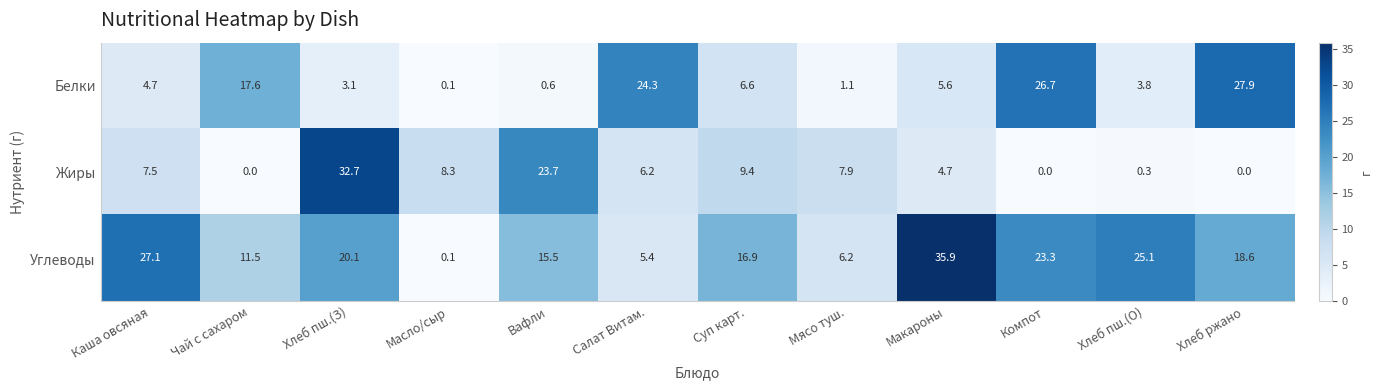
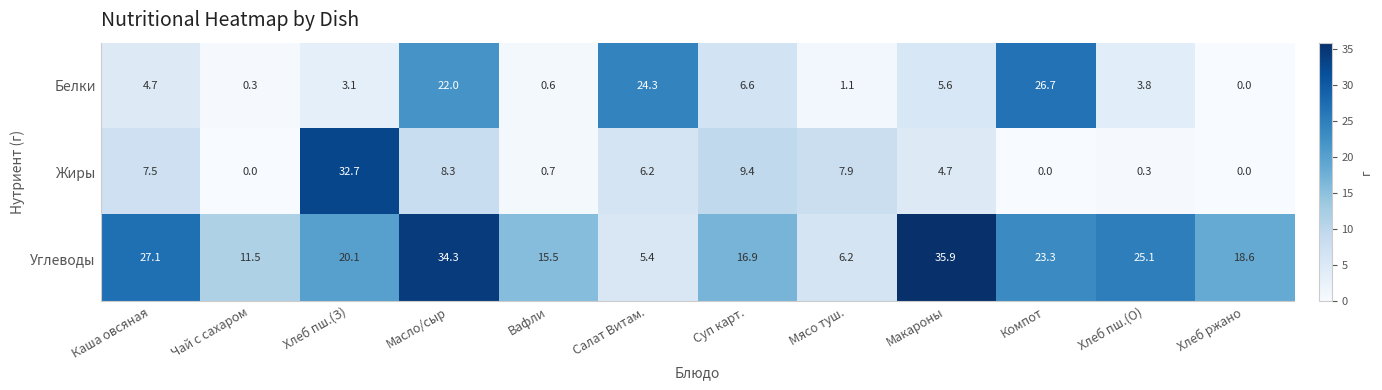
Белки, Чай с сахаром: 17.6 -> 0.3
Белки, Масло/сыр: 0.1 -> 22.0
Белки, Хлеб ржано: 27.9 -> 0.0
Жиры, Вафли: 23.7 -> 0.7
Углеводы, Масло/сыр: 0.1 -> 34.3
